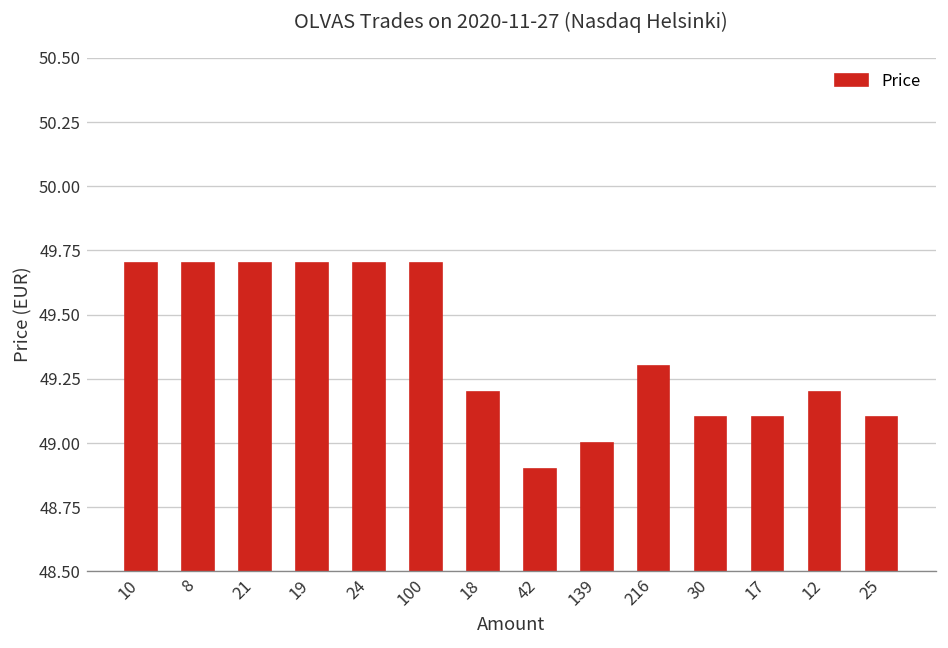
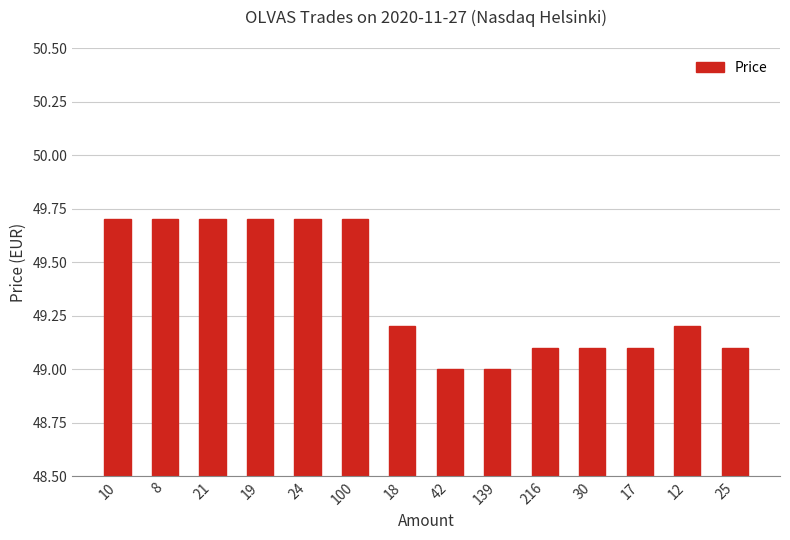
42: 48.9 -> 49.0
216: 49.3 -> 49.1
